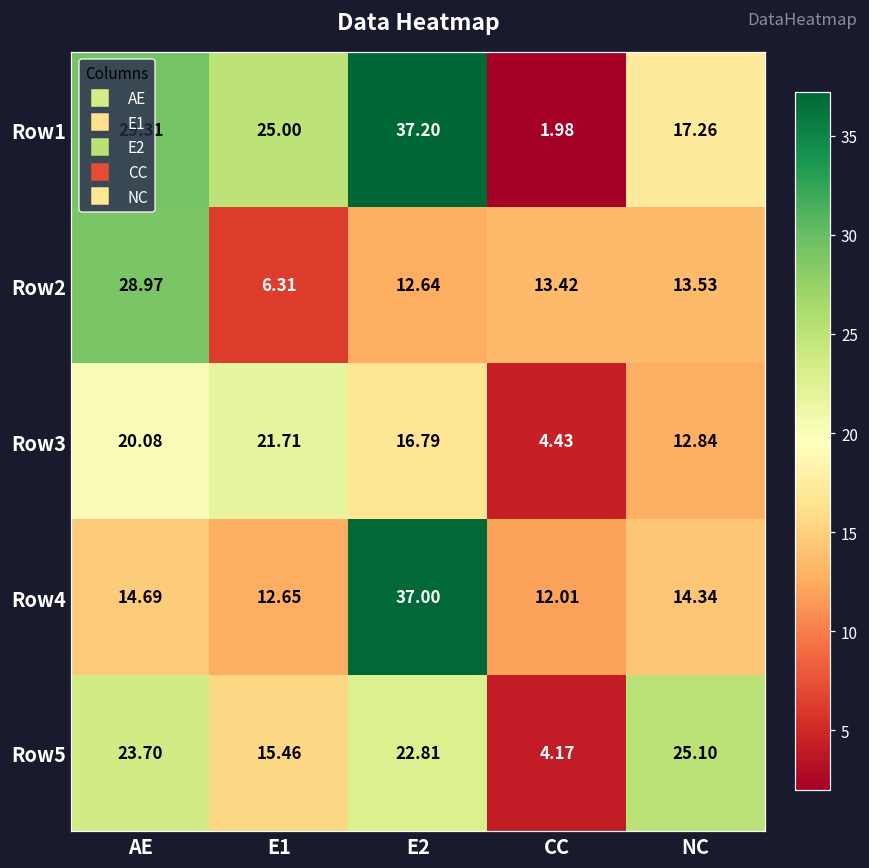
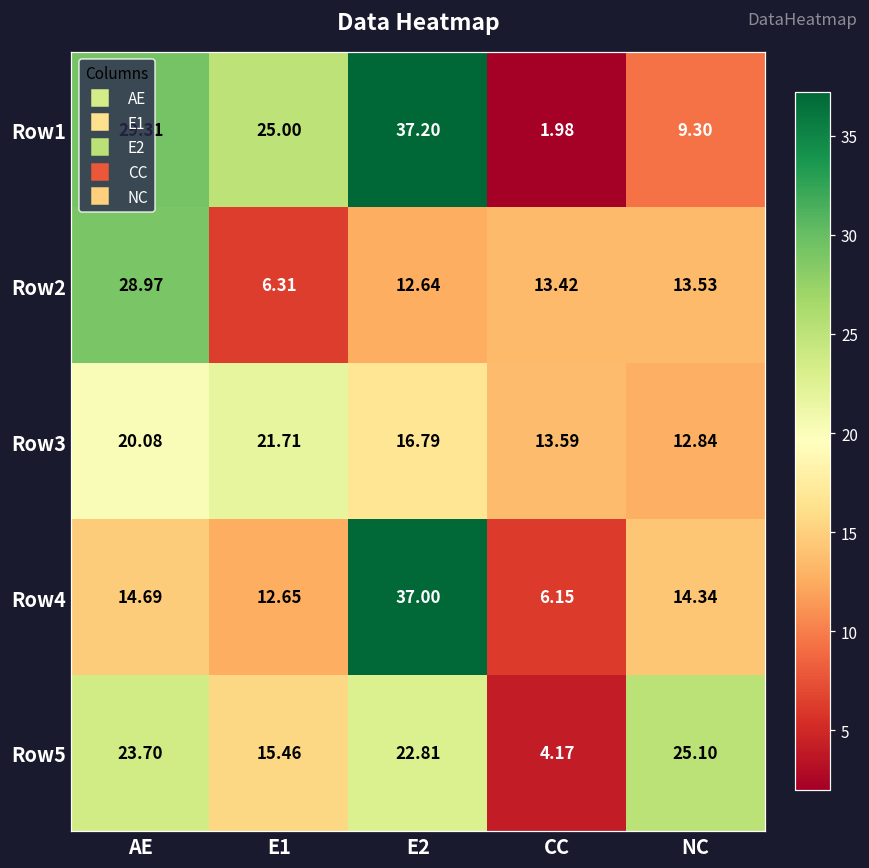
Row1, NC: 17.26 -> 9.30
Row3, CC: 4.43 -> 13.59
Row4, CC: 12.01 -> 6.15
